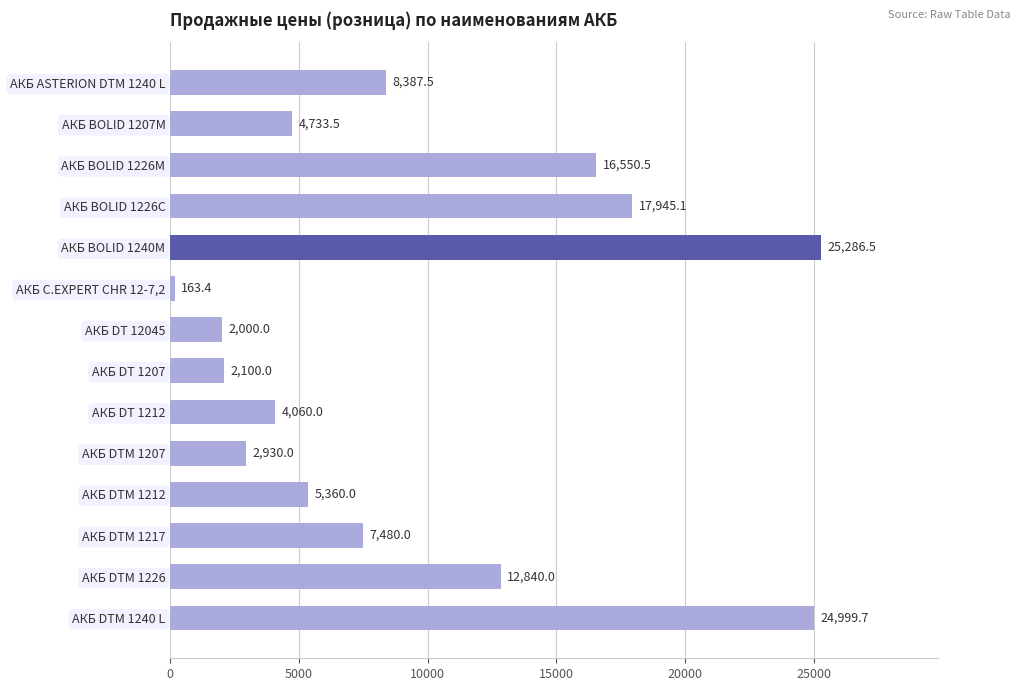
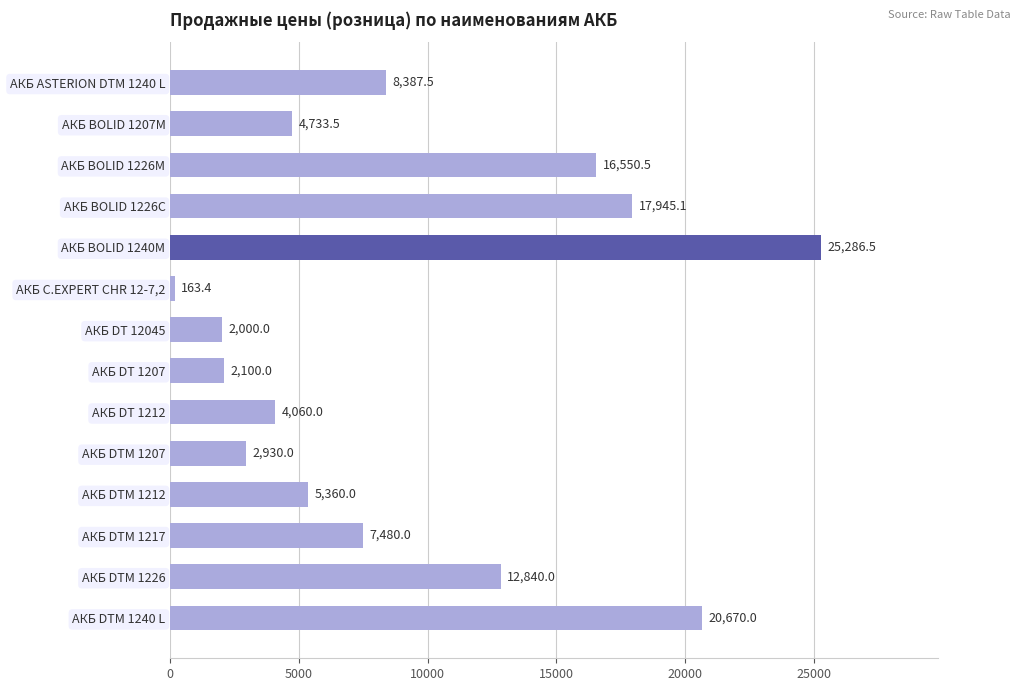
АКБ DTM 1240 L: 24,999.7 -> 20,670.0
